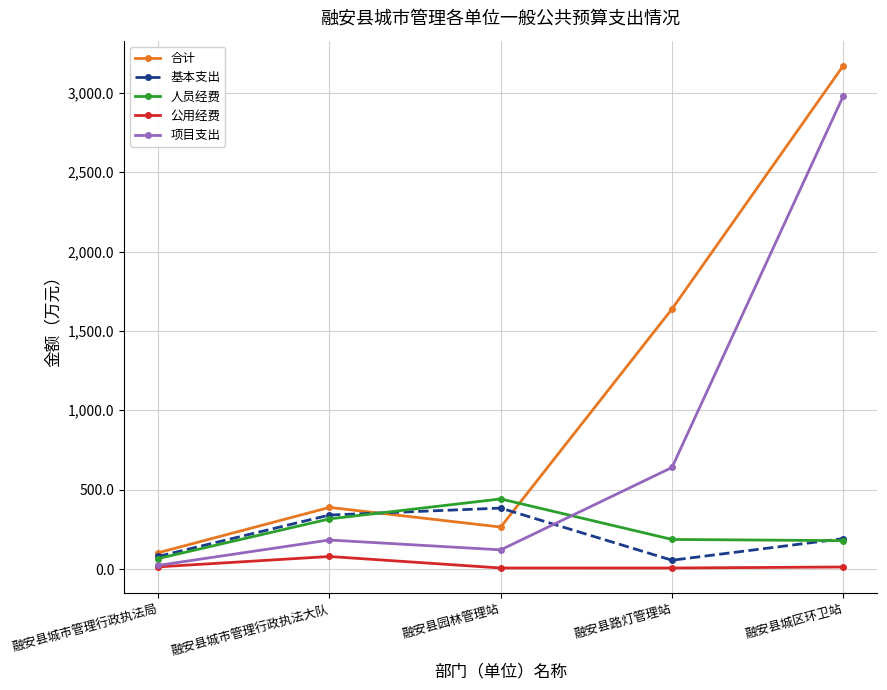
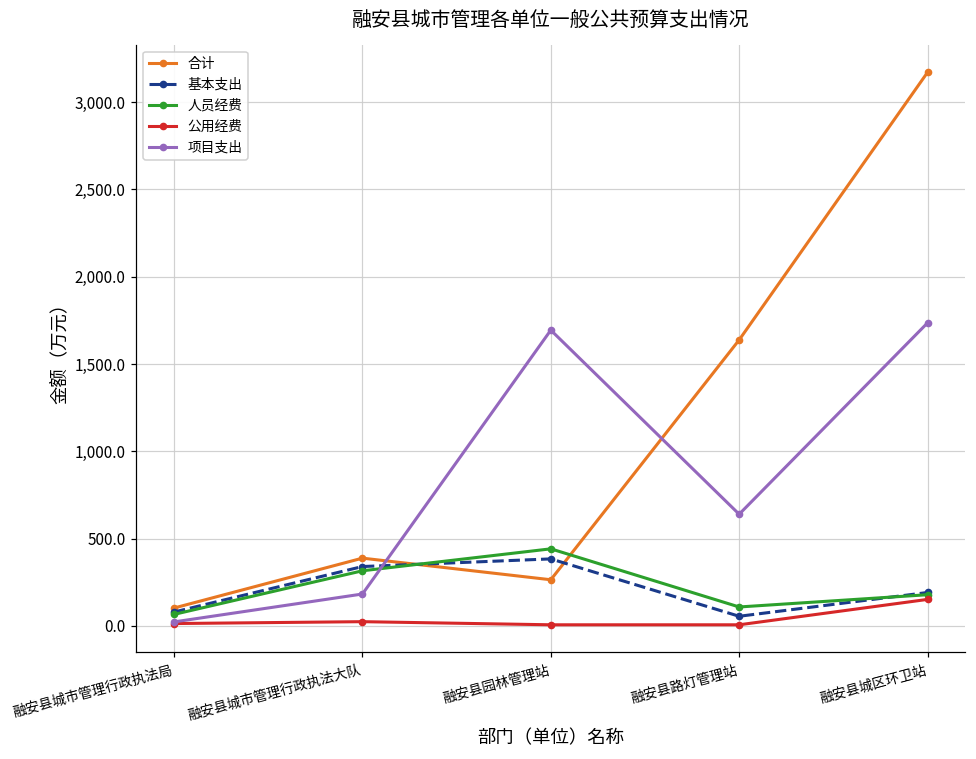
公用经费, 融安县城市管理行政执法大队: 80 -> 20
项目支出, 融安县园林管理站: 120 -> 1,690
人员经费, 融安县路灯管理站: 190 -> 110
公用经费, 融安县城区环卫站: 10 -> 150
项目支出, 融安县城区环卫站: 2,980 -> 1,740
